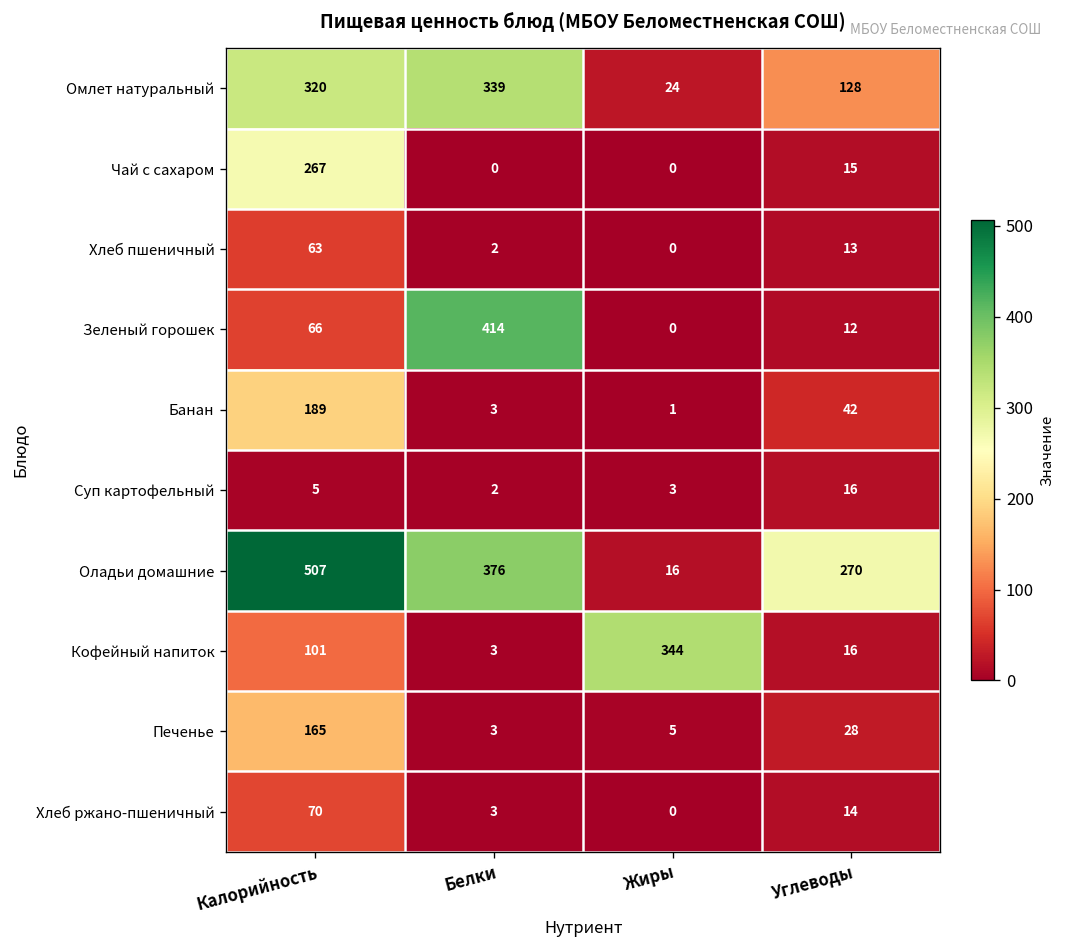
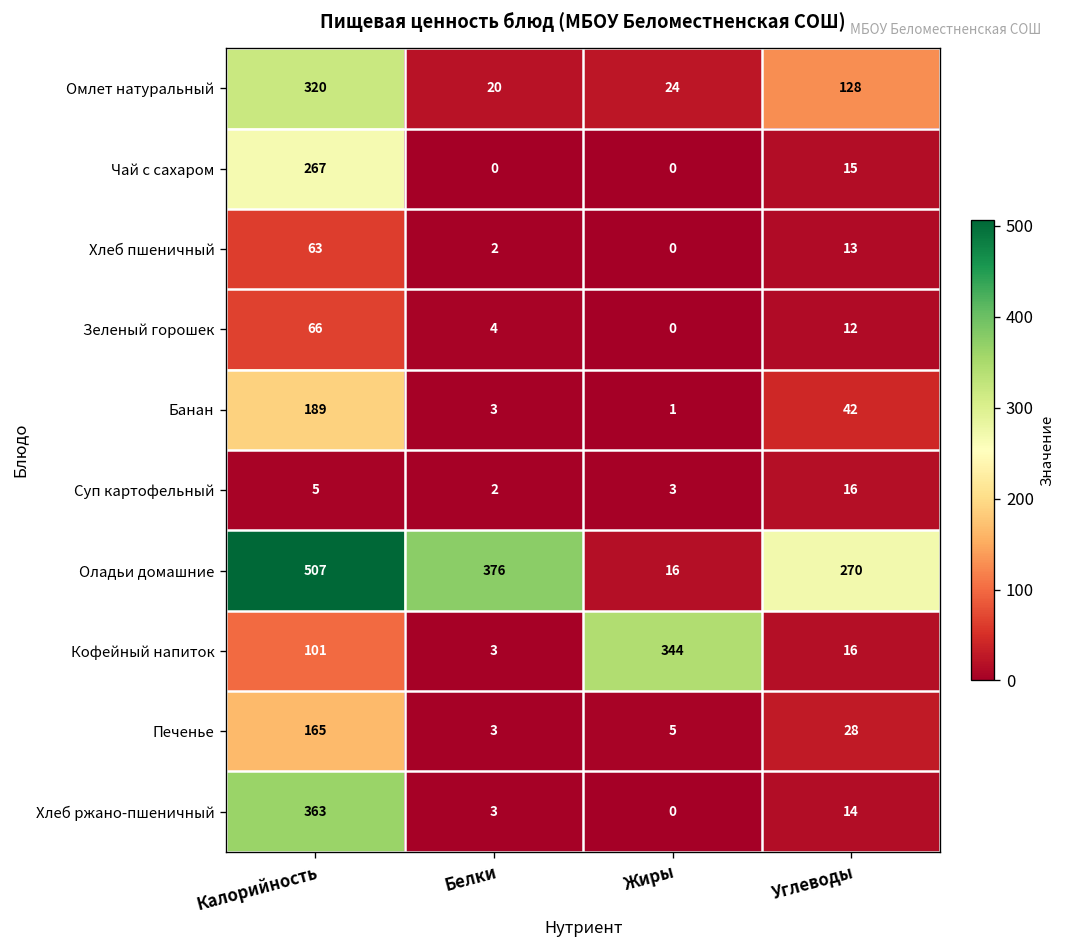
Омлет натуральный, Белки: 339 -> 20
Зеленый горошек, Белки: 414 -> 4
Хлеб ржано-пшеничный, Калорийность: 70 -> 363
